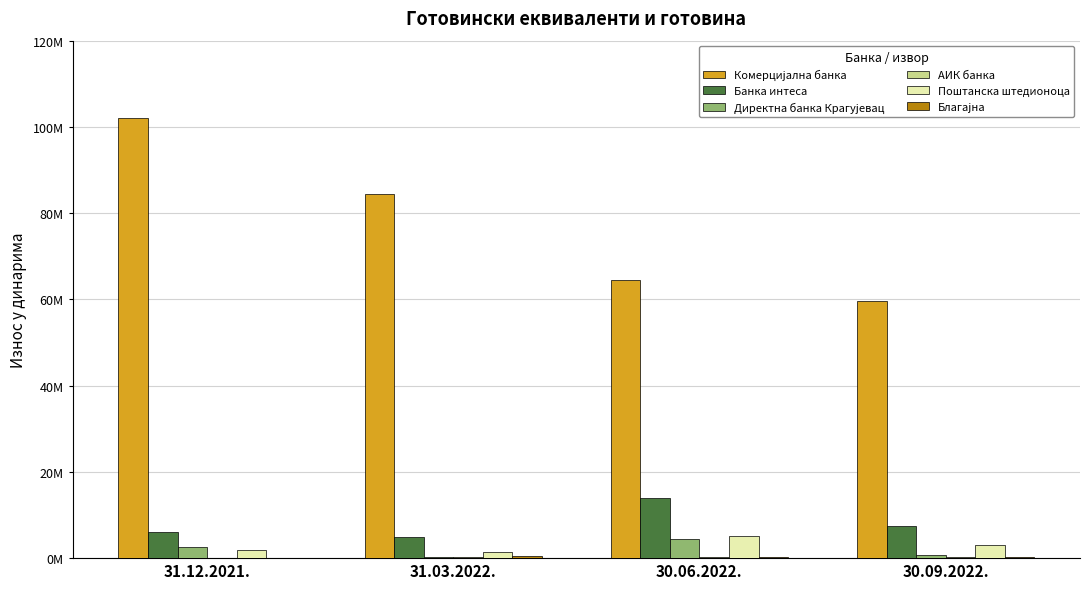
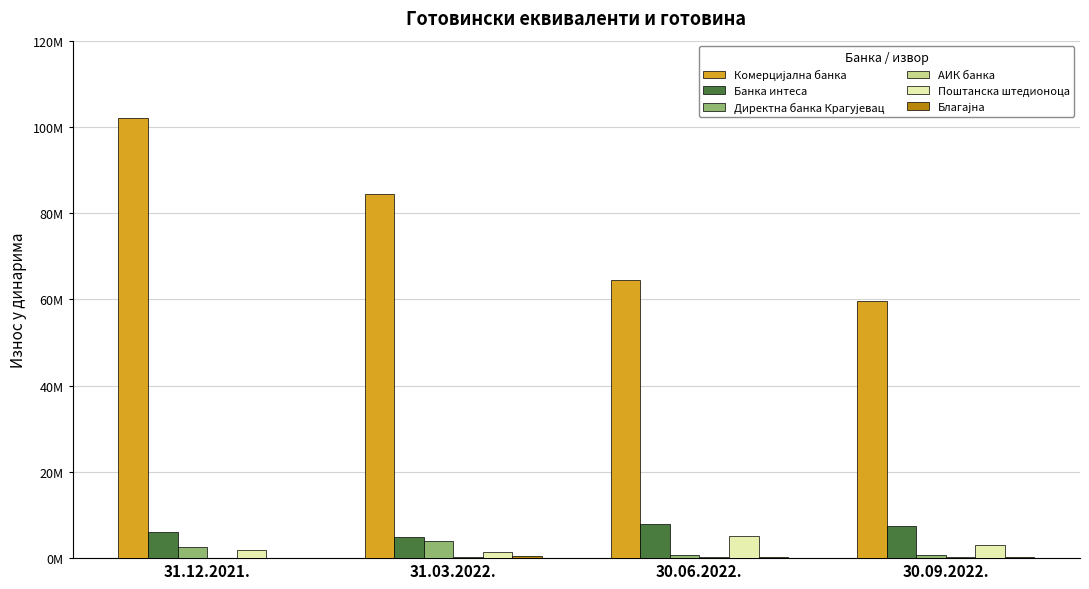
Директна банка Крагујевац, 31.03.2022.: 0 -> 4000000
Банка интеса, 30.06.2022.: 14000000 -> 8000000
Директна банка Крагујевац, 30.06.2022.: 4000000 -> 1000000
